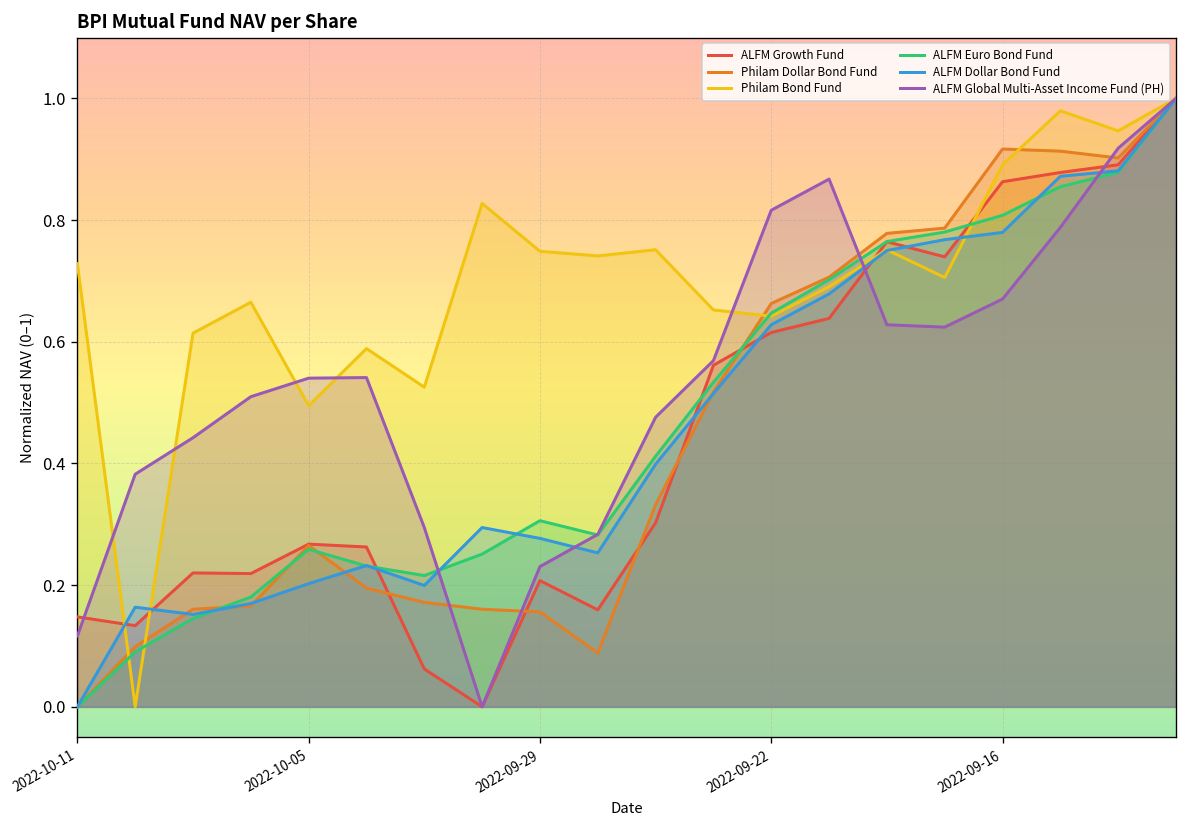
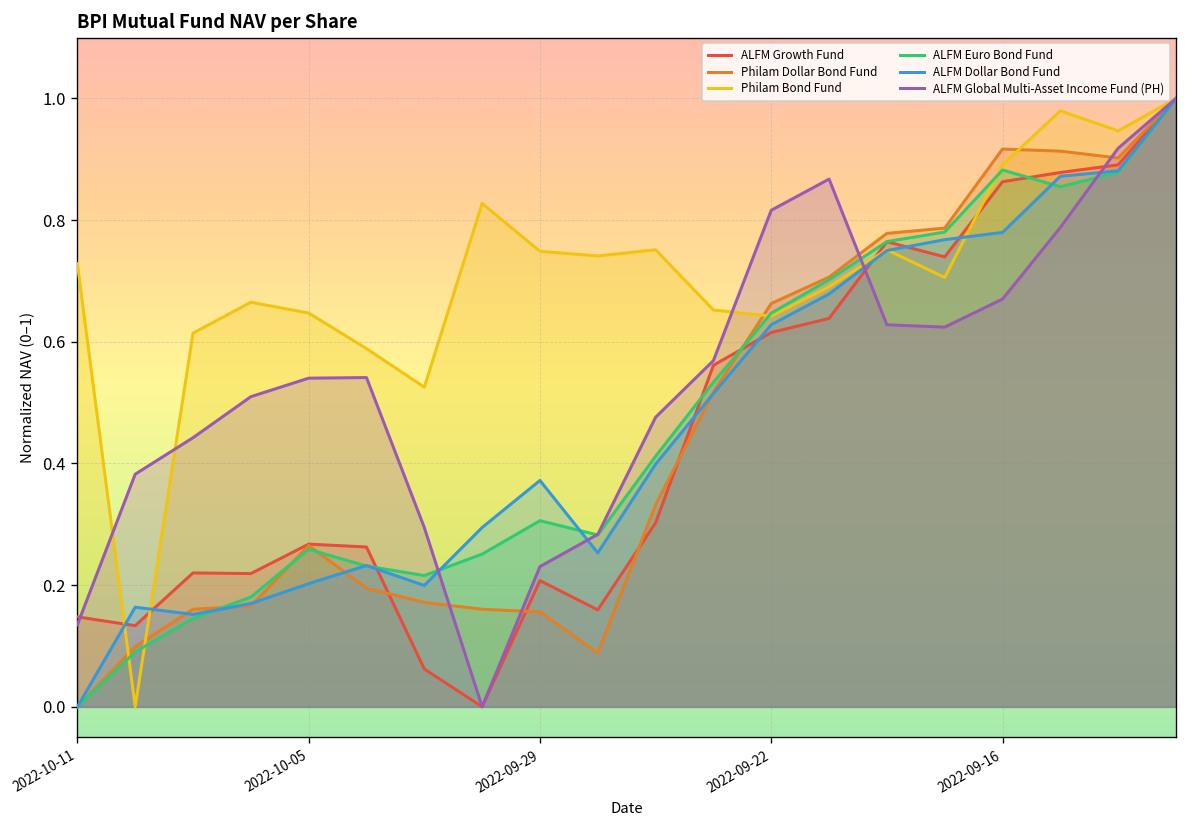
ALFM Global Multi-Asset Income Fund (PH), 2022-10-11: 0.12 -> 0.13
Philam Bond Fund, 2022-10-05: 0.49 -> 0.65
ALFM Dollar Bond Fund, 2022-09-29: 0.28 -> 0.37
ALFM Euro Bond Fund, 2022-09-16: 0.81 -> 0.88
